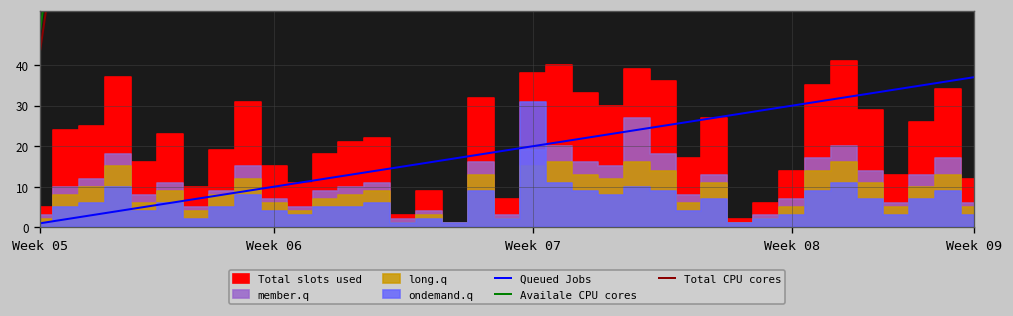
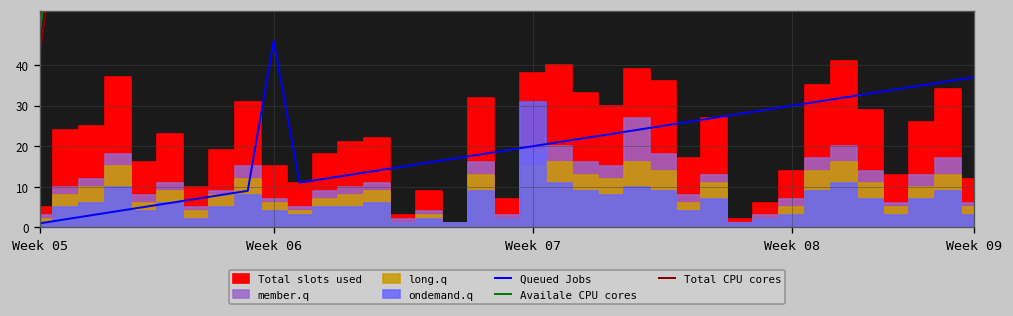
Queued Jobs, Week 06: 10 -> 46
